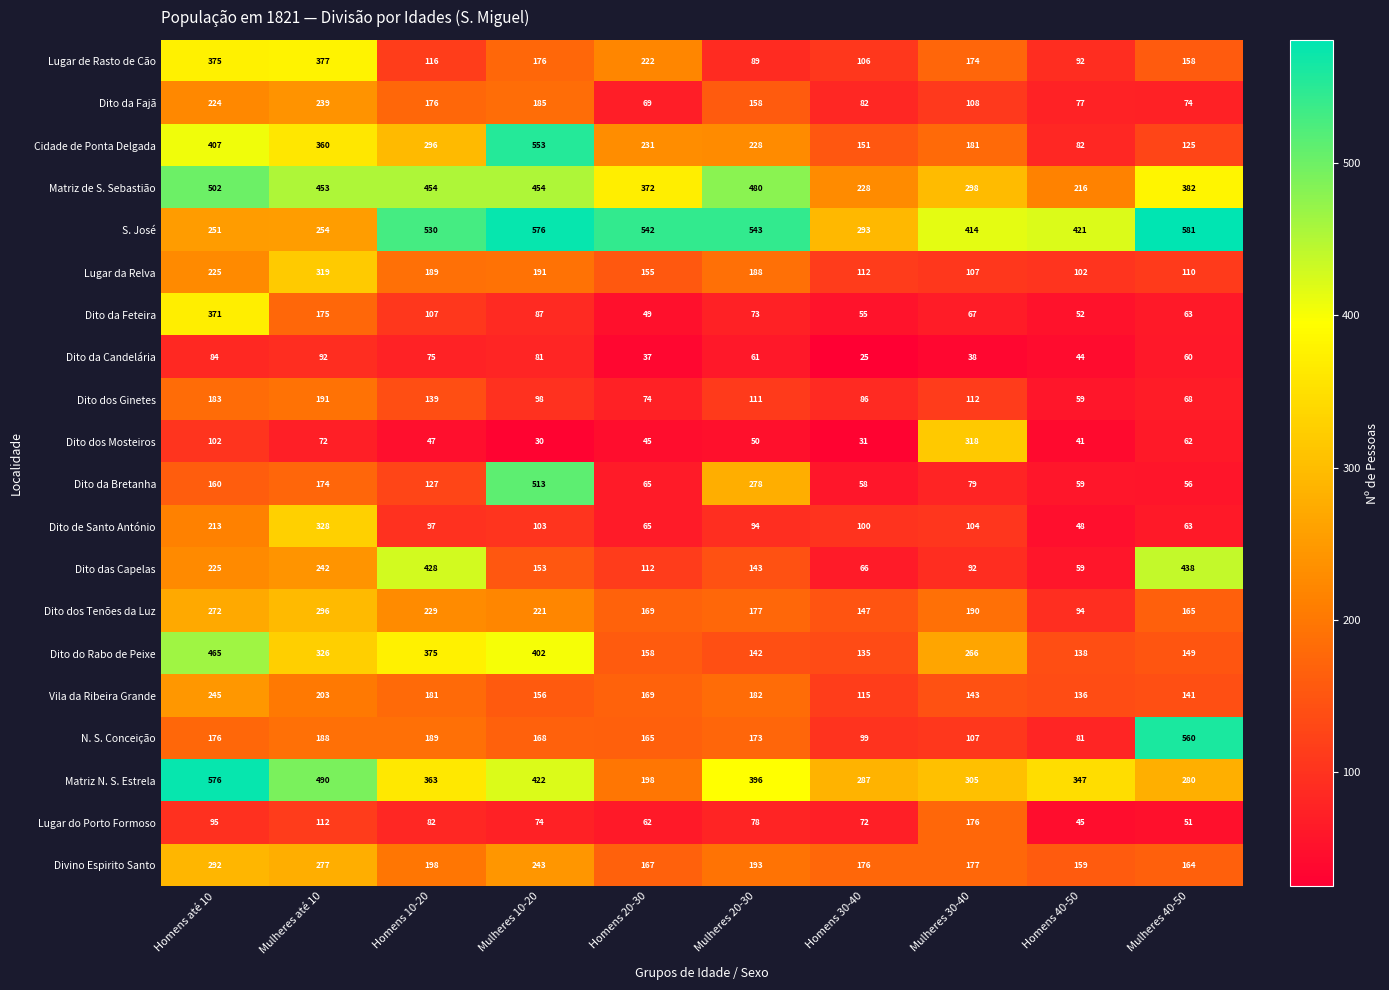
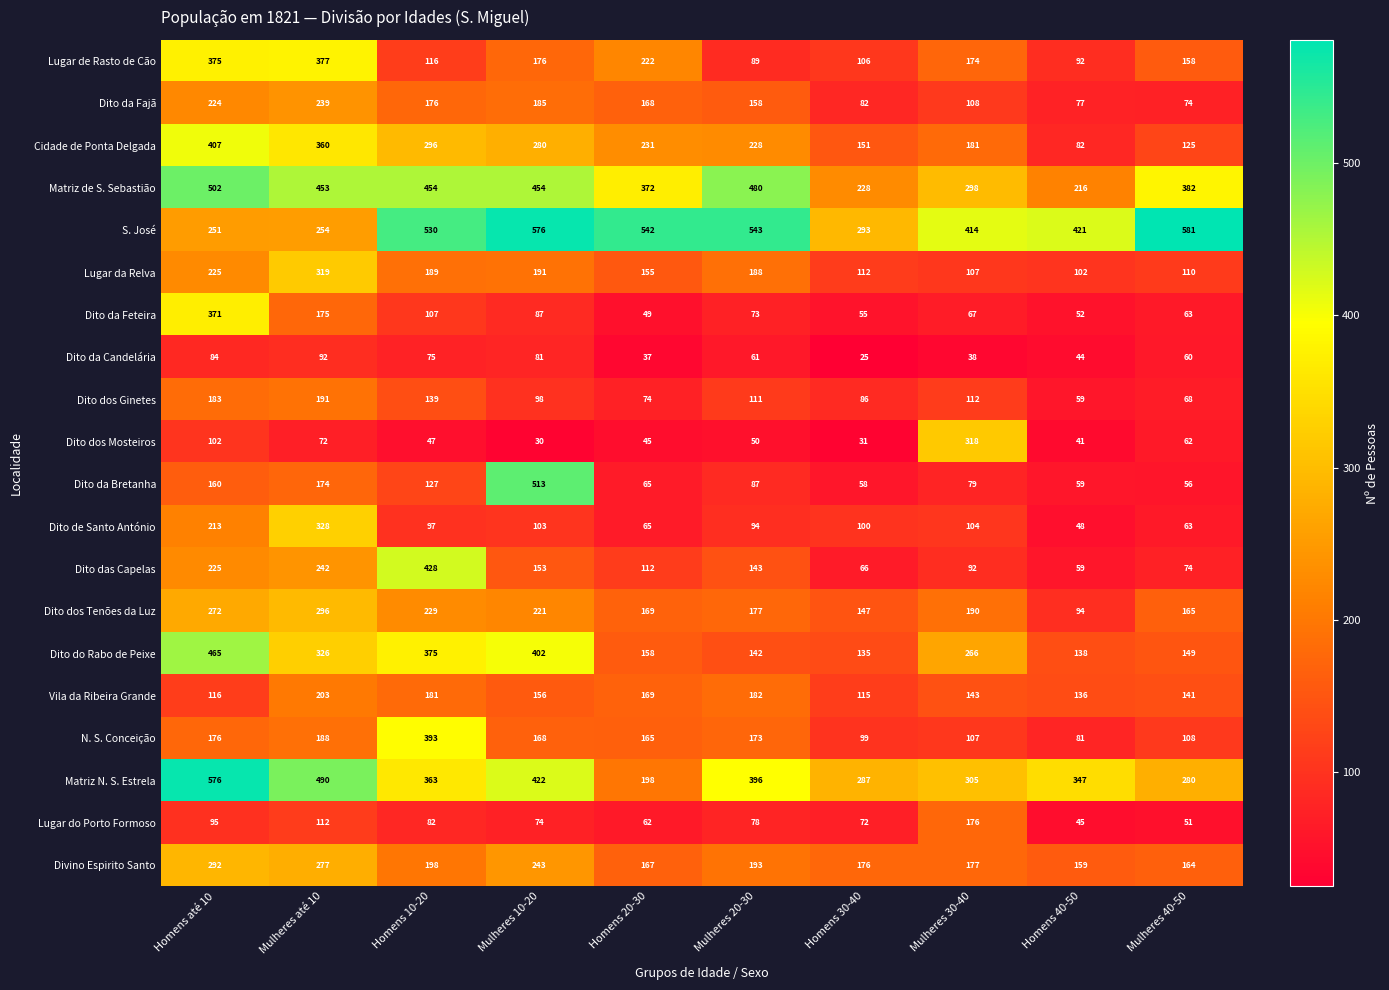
Dito da Fajã, Homens 20-30: 69 -> 168
Cidade de Ponta Delgada, Mulheres 10-20: 553 -> 280
Dito da Bretanha, Mulheres 20-30: 278 -> 87
Dito das Capelas, Mulheres 40-50: 438 -> 74
Vila da Ribeira Grande, Homens até 10: 245 -> 116
N. S. Conceição, Homens 10-20: 189 -> 393
N. S. Conceição, Mulheres 40-50: 560 -> 108
